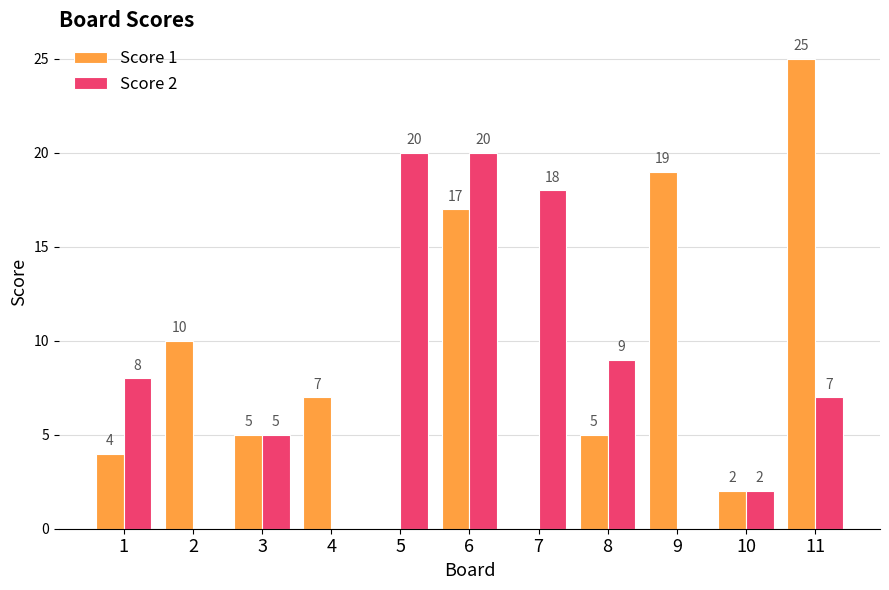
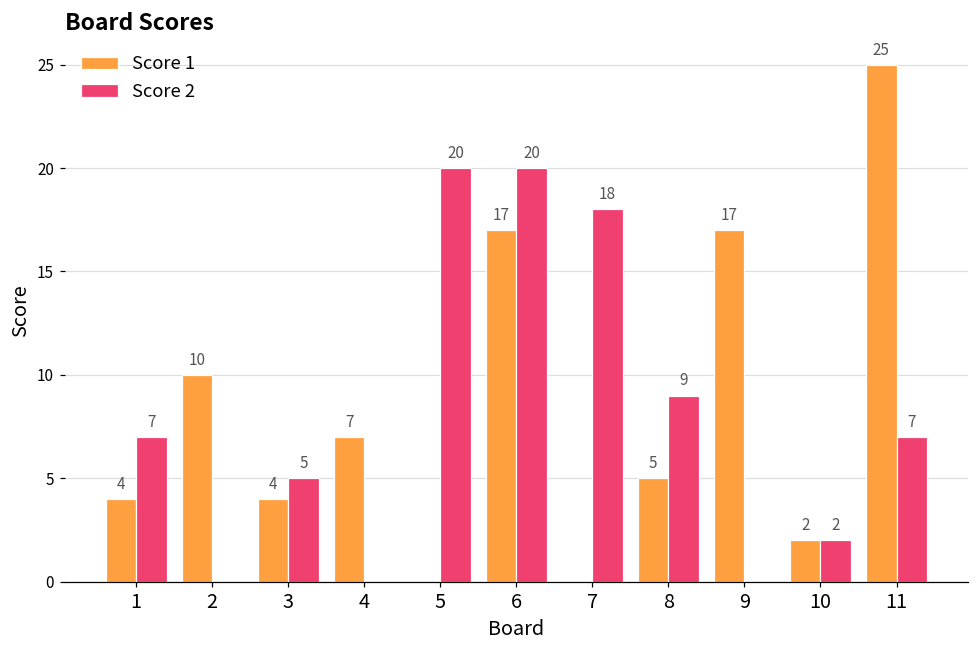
Score 2, 1: 8 -> 7
Score 1, 3: 5 -> 4
Score 1, 9: 19 -> 17
